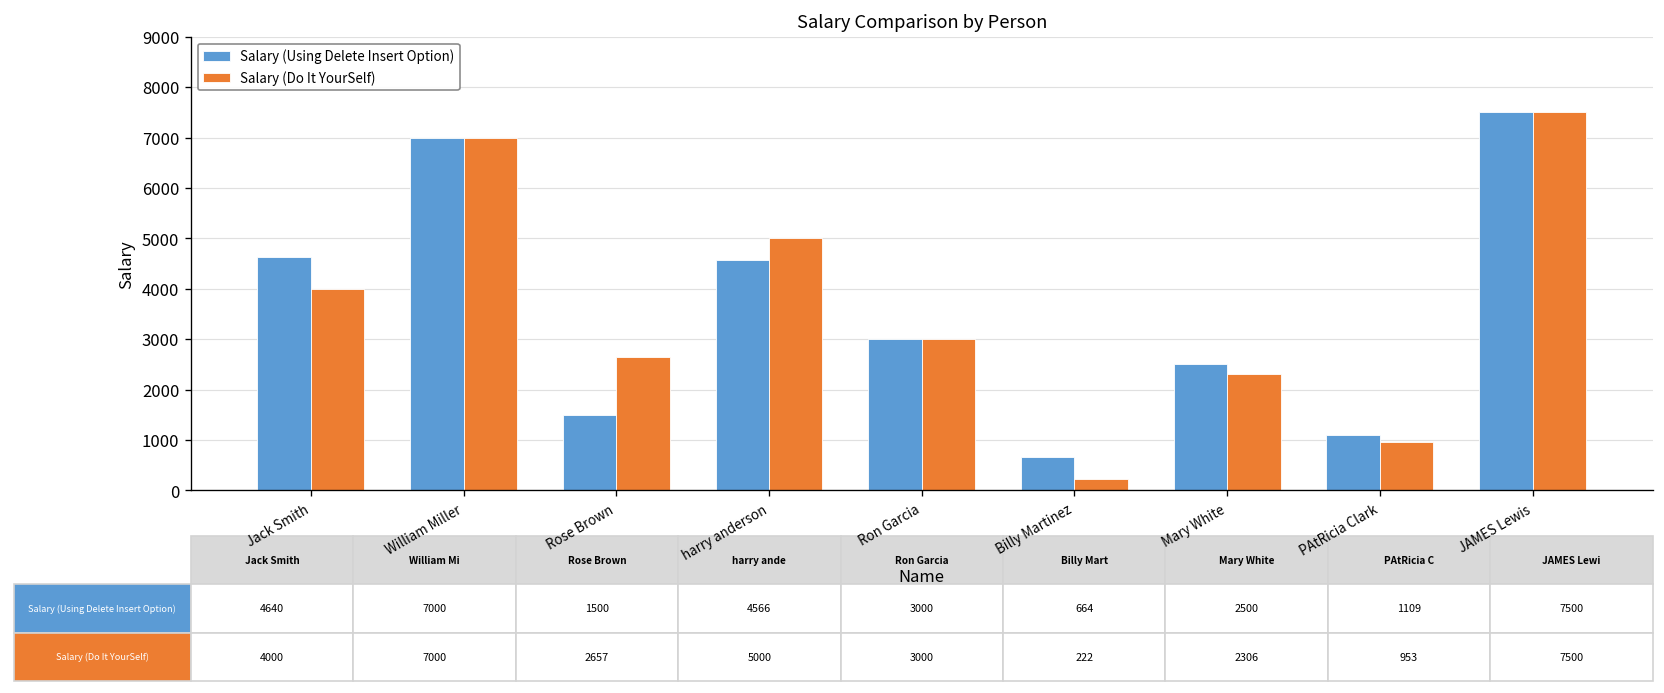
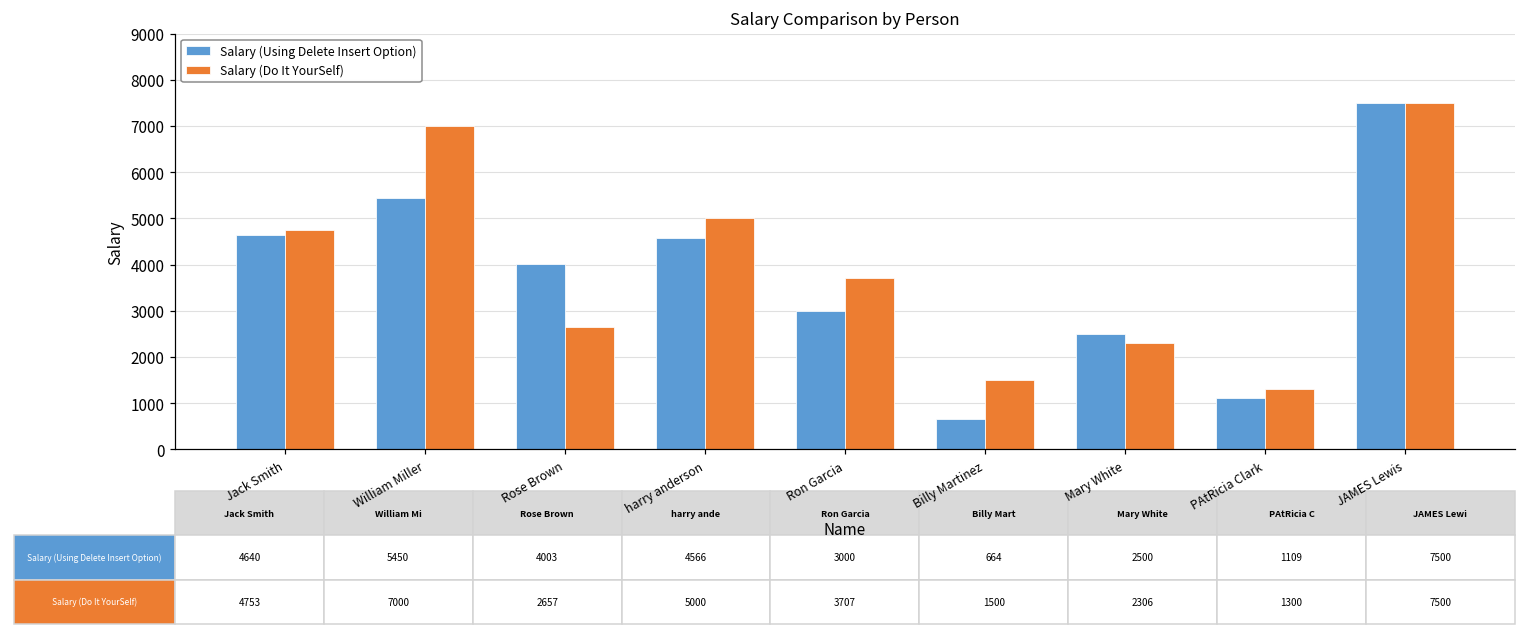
Salary (Do It YourSelf), Jack Smith: 4000 -> 4753
Salary (Using Delete Insert Option), William Miller: 7000 -> 5450
Salary (Using Delete Insert Option), Rose Brown: 1500 -> 4003
Salary (Do It YourSelf), Ron Garcia: 3000 -> 3707
Salary (Do It YourSelf), Billy Martinez: 222 -> 1500
Salary (Do It YourSelf), PAtRicia Clark: 953 -> 1300
